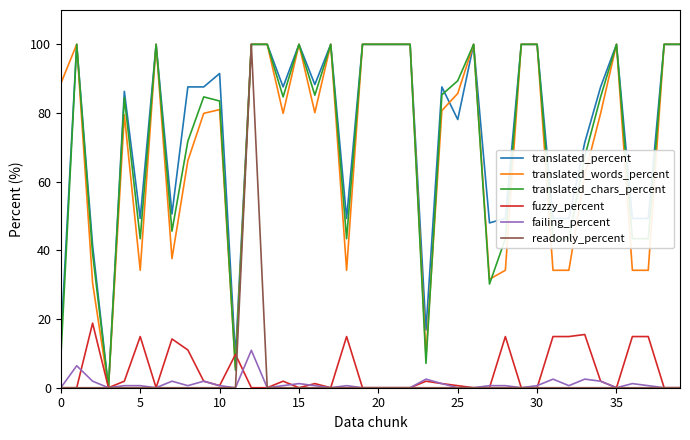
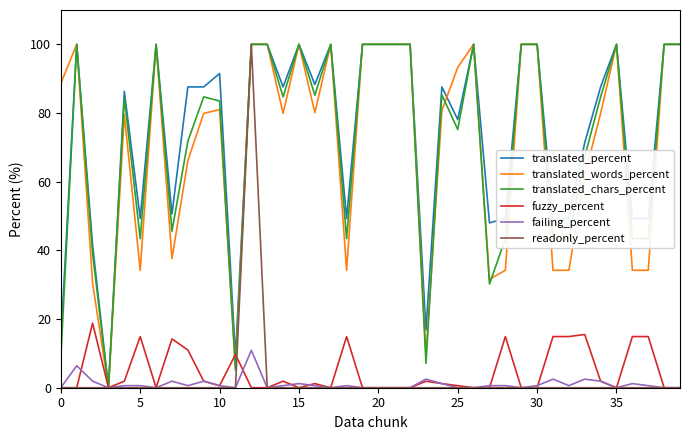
translated_words_percent, 25: 86 -> 93
translated_chars_percent, 25: 89 -> 75
